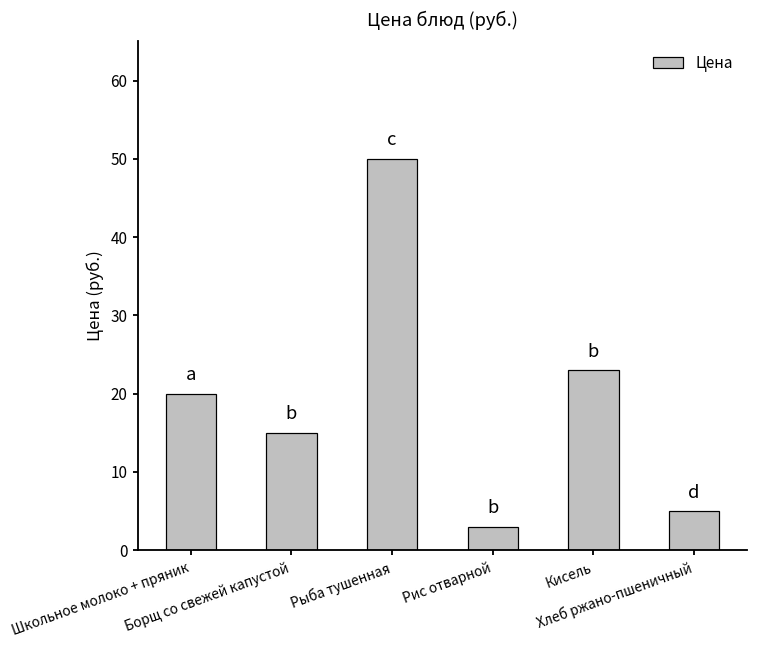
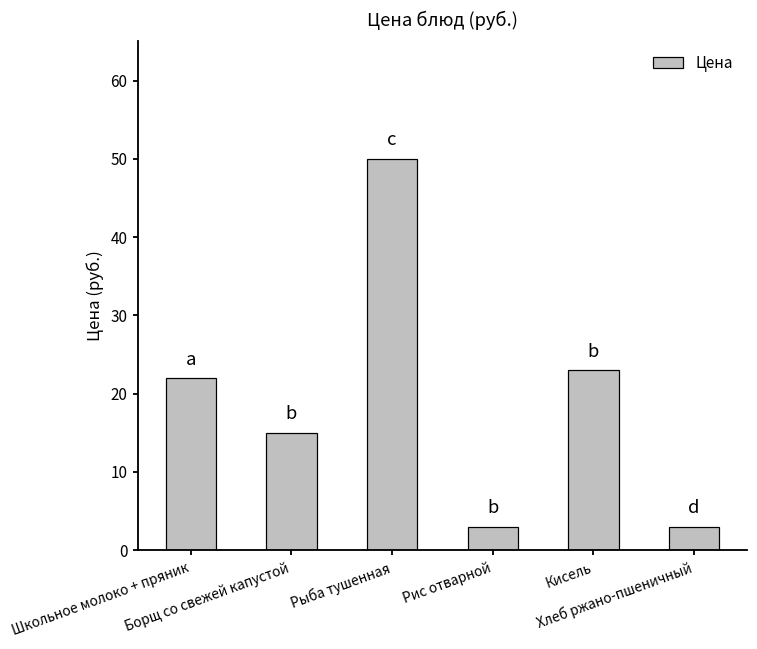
Школьное молоко + пряник: 20 -> 22
Хлеб ржано-пшеничный: 5 -> 3
